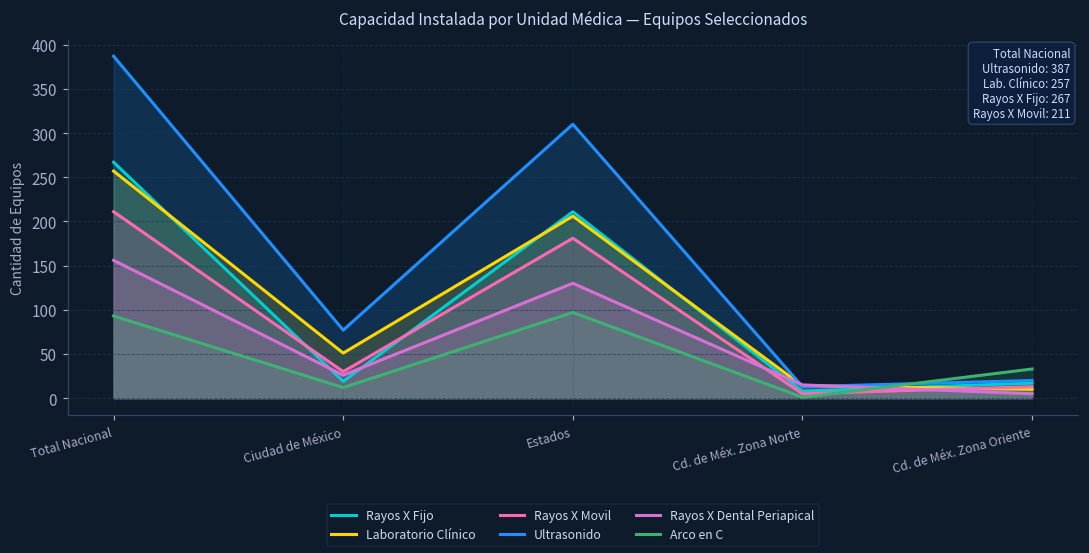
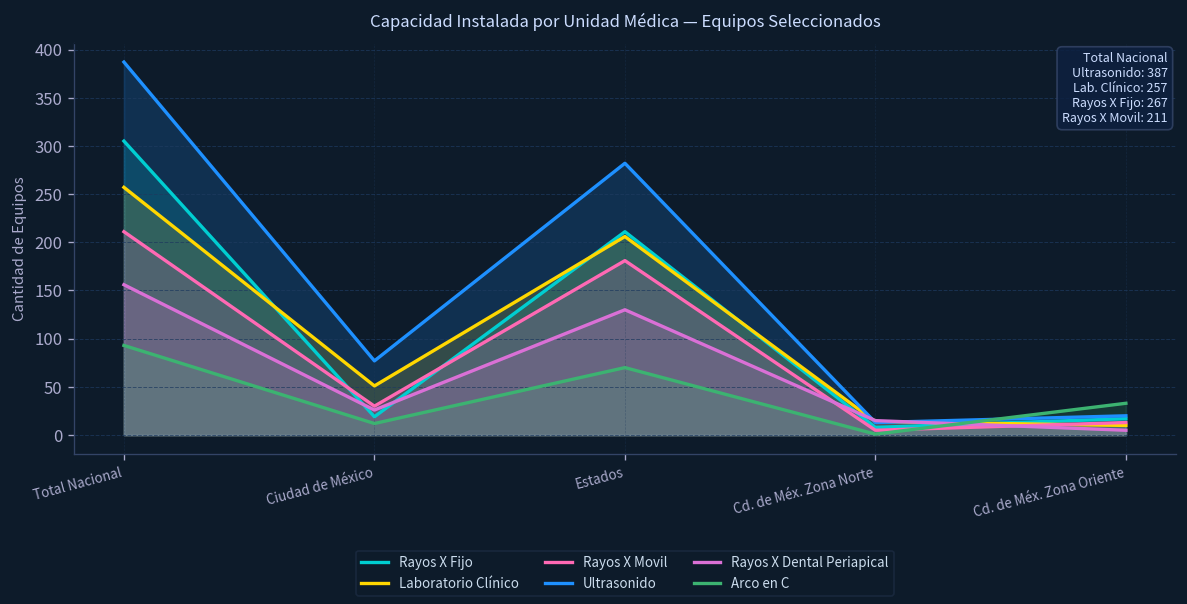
Rayos X Fijo, Total Nacional: 270 -> 310
Ultrasonido, Estados: 310 -> 280
Arco en C, Estados: 100 -> 70
